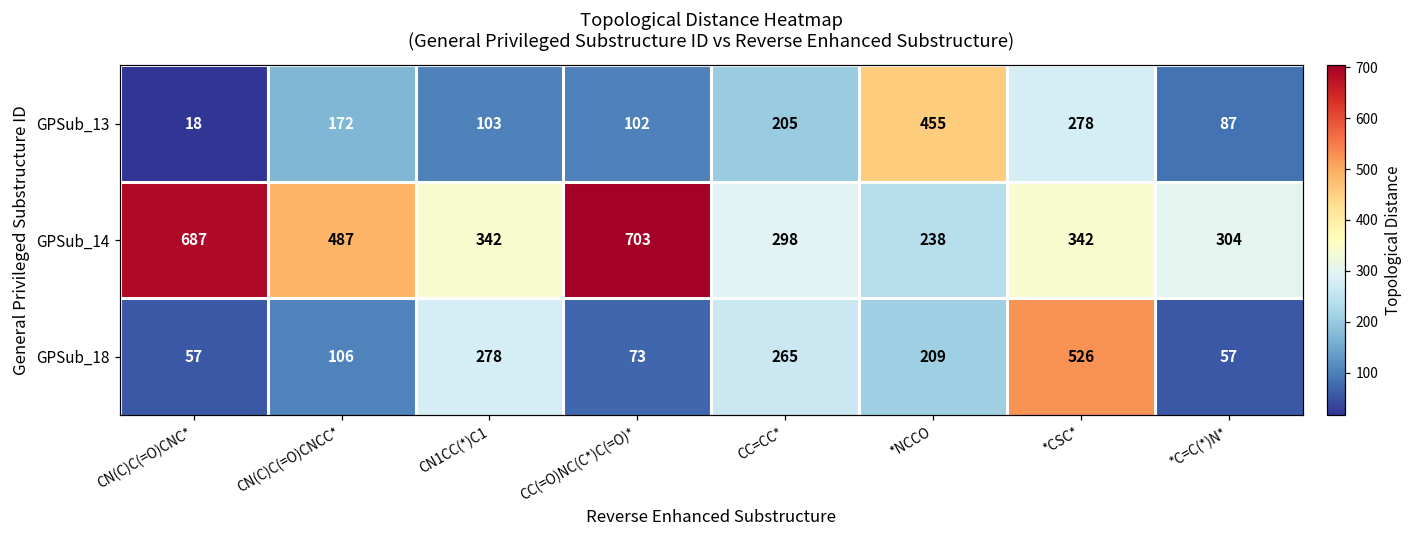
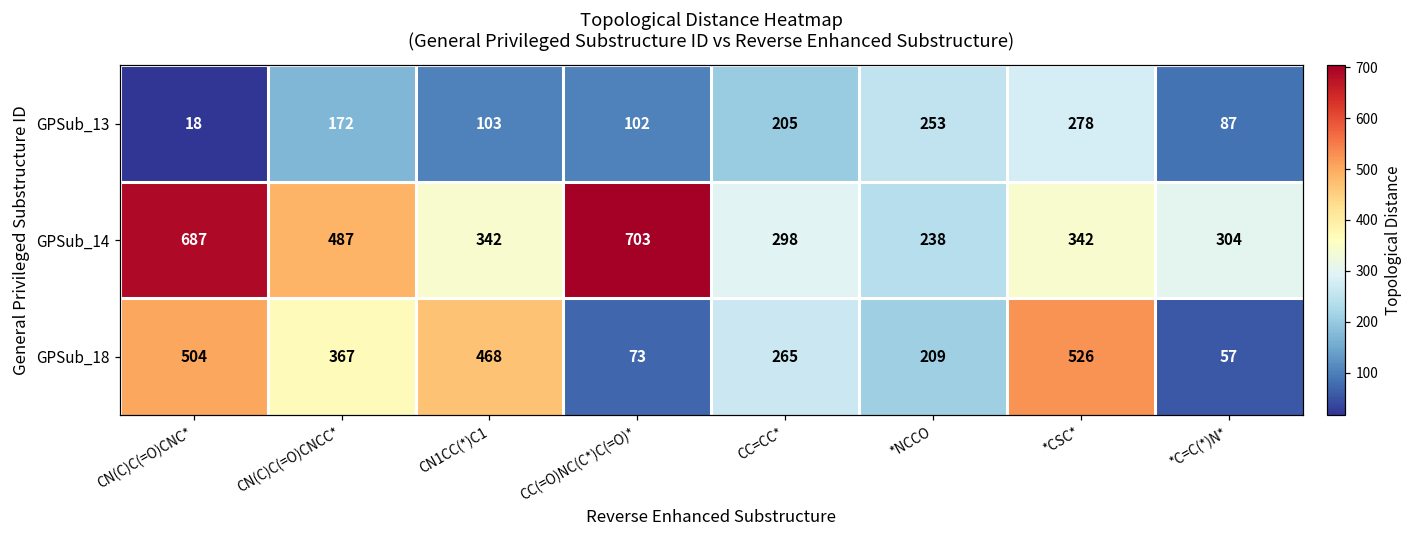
GPSub_13, *NCCO: 455 -> 253
GPSub_18, CN(C)C(=O)CNC*: 57 -> 504
GPSub_18, CN(C)C(=O)CNCC*: 106 -> 367
GPSub_18, CN1CC(*)C1: 278 -> 468
